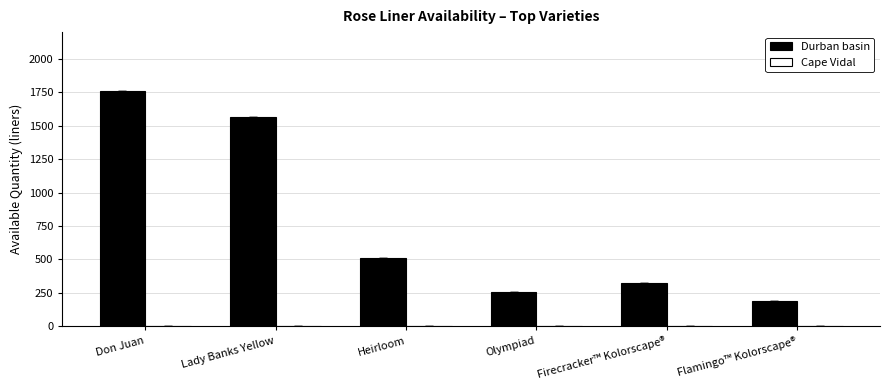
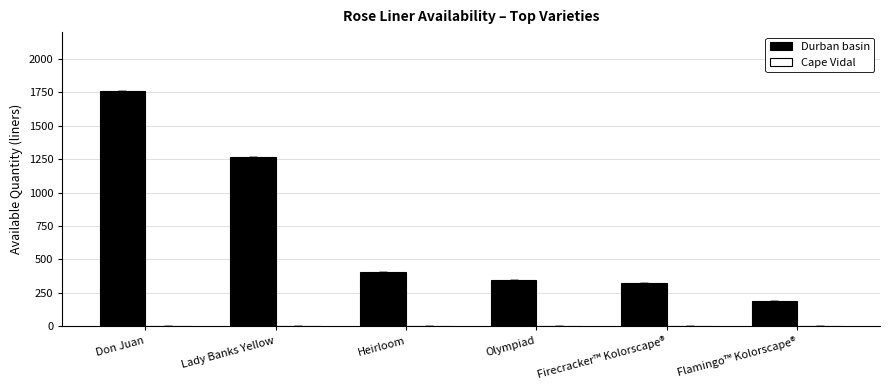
Durban basin, Lady Banks Yellow: 1570 -> 1270
Durban basin, Heirloom: 510 -> 410
Durban basin, Olympiad: 260 -> 350
